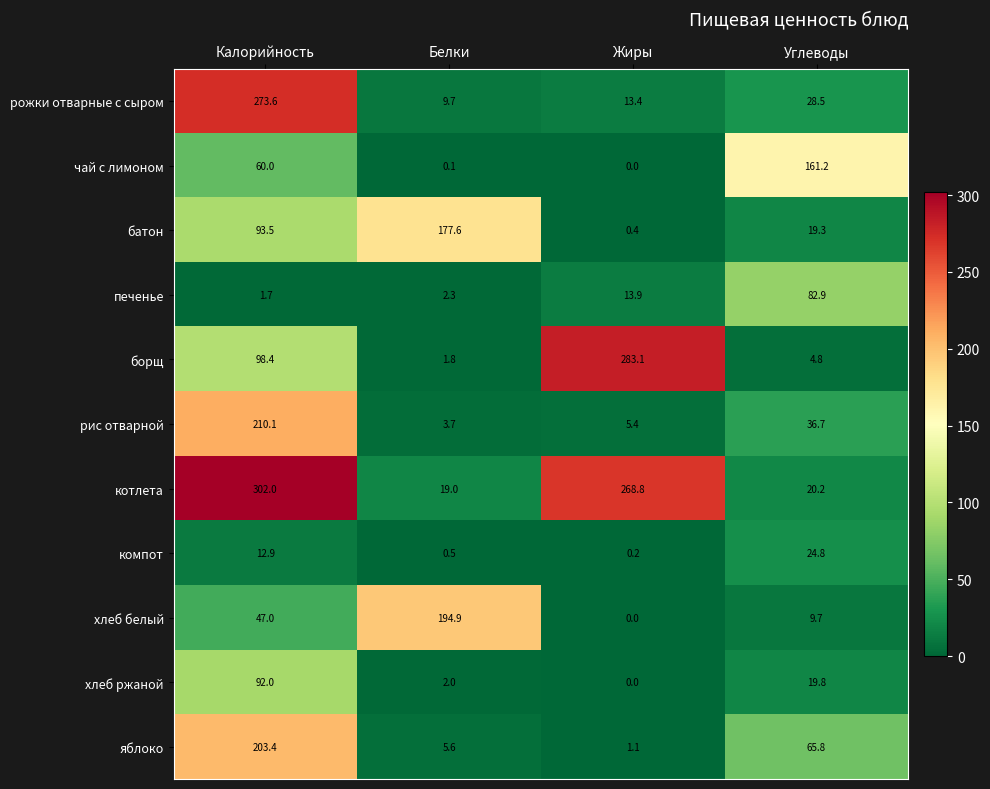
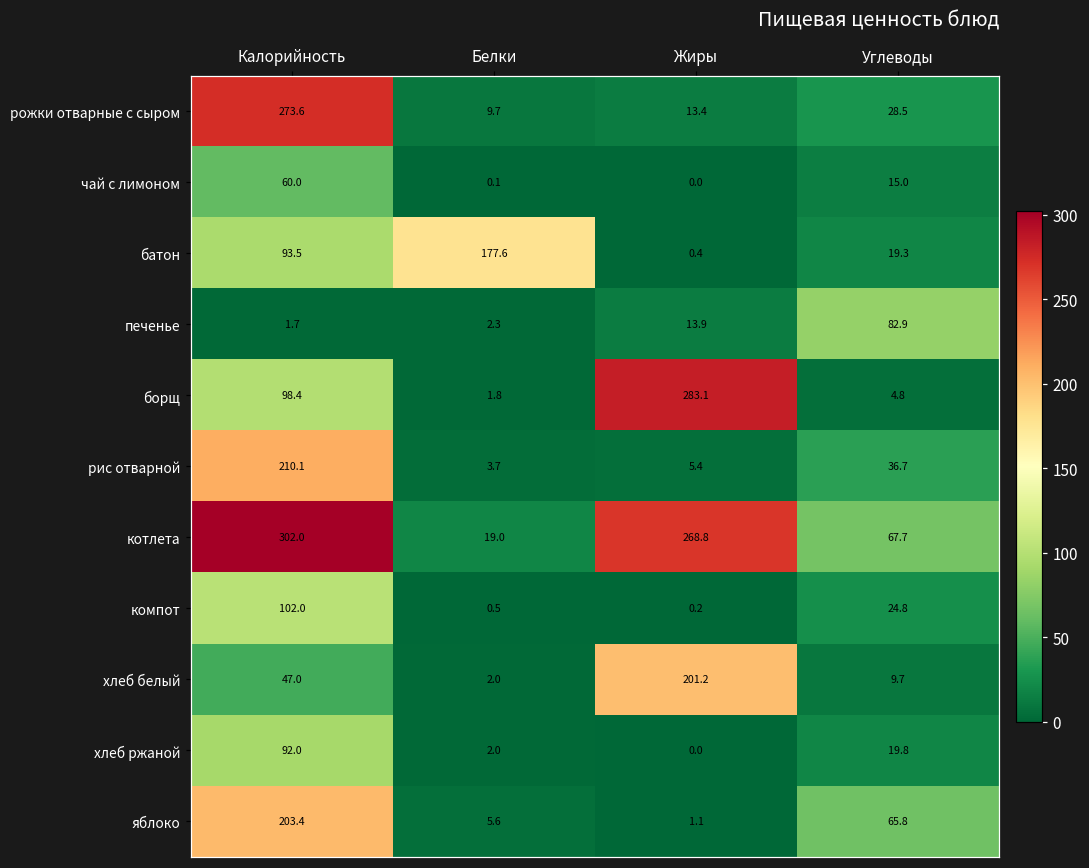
чай с лимоном, Углеводы: 161.2 -> 15.0
котлета, Углеводы: 20.2 -> 67.7
компот, Калорийность: 12.9 -> 102.0
хлеб белый, Белки: 194.9 -> 2.0
хлеб белый, Жиры: 0.0 -> 201.2
